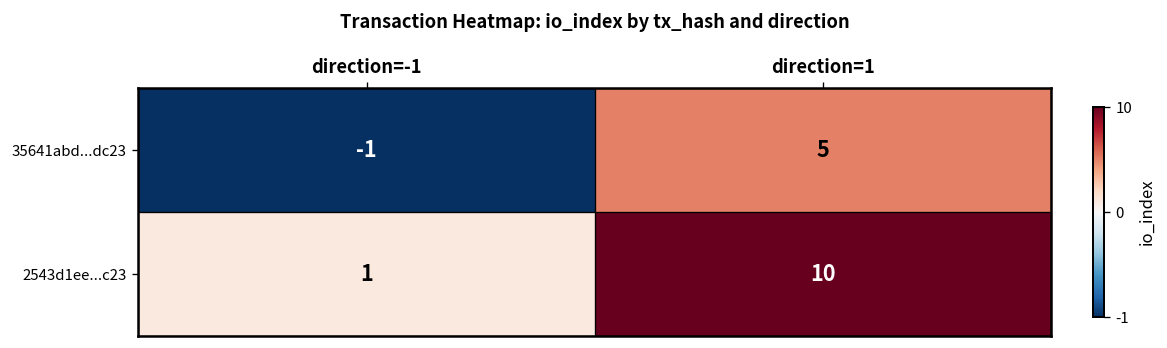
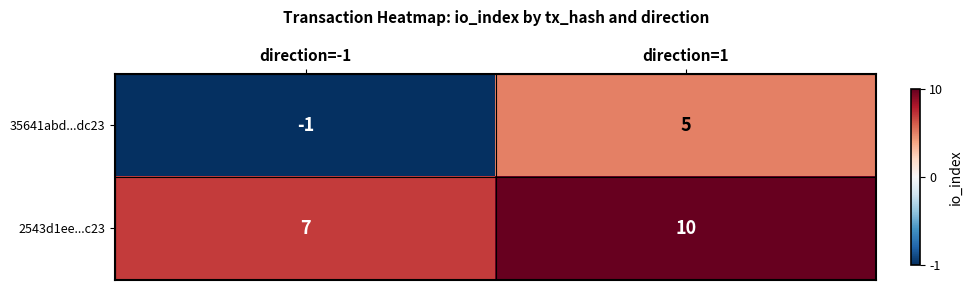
2543d1ee...c23, direction=-1: 1 -> 7
